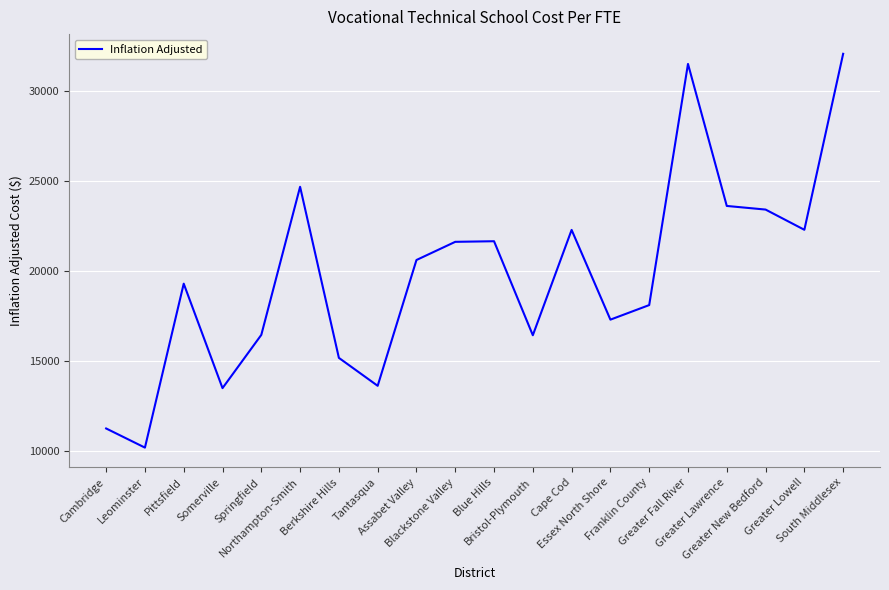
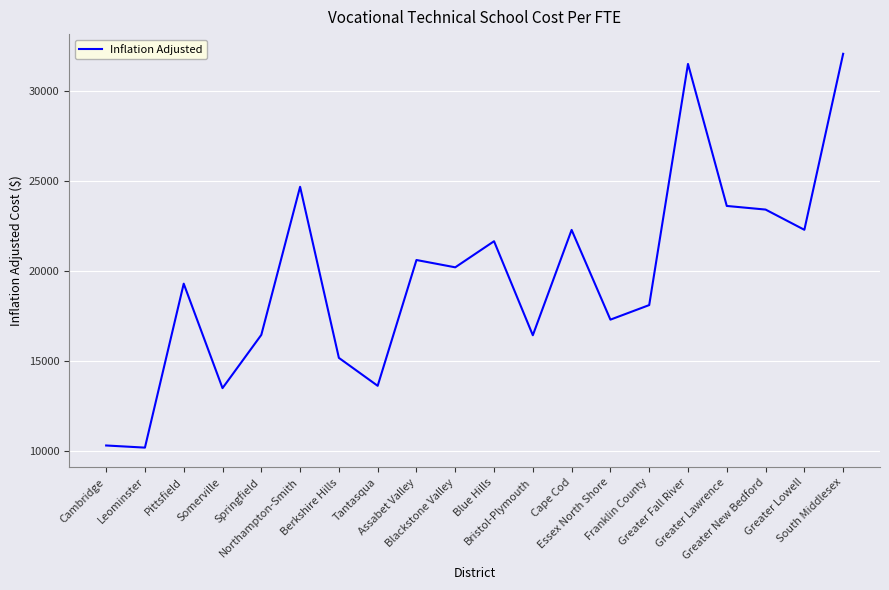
Cambridge: 11300 -> 10300
Blackstone Valley: 21600 -> 20200
